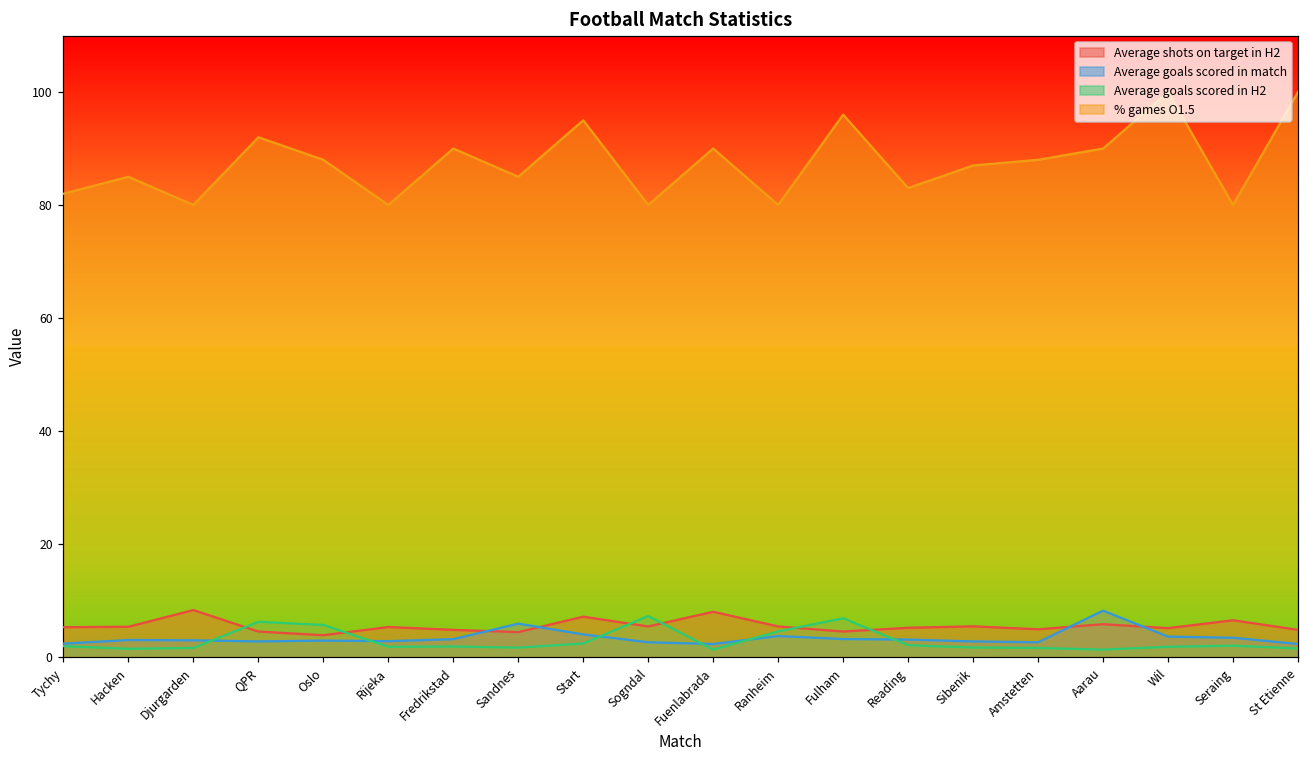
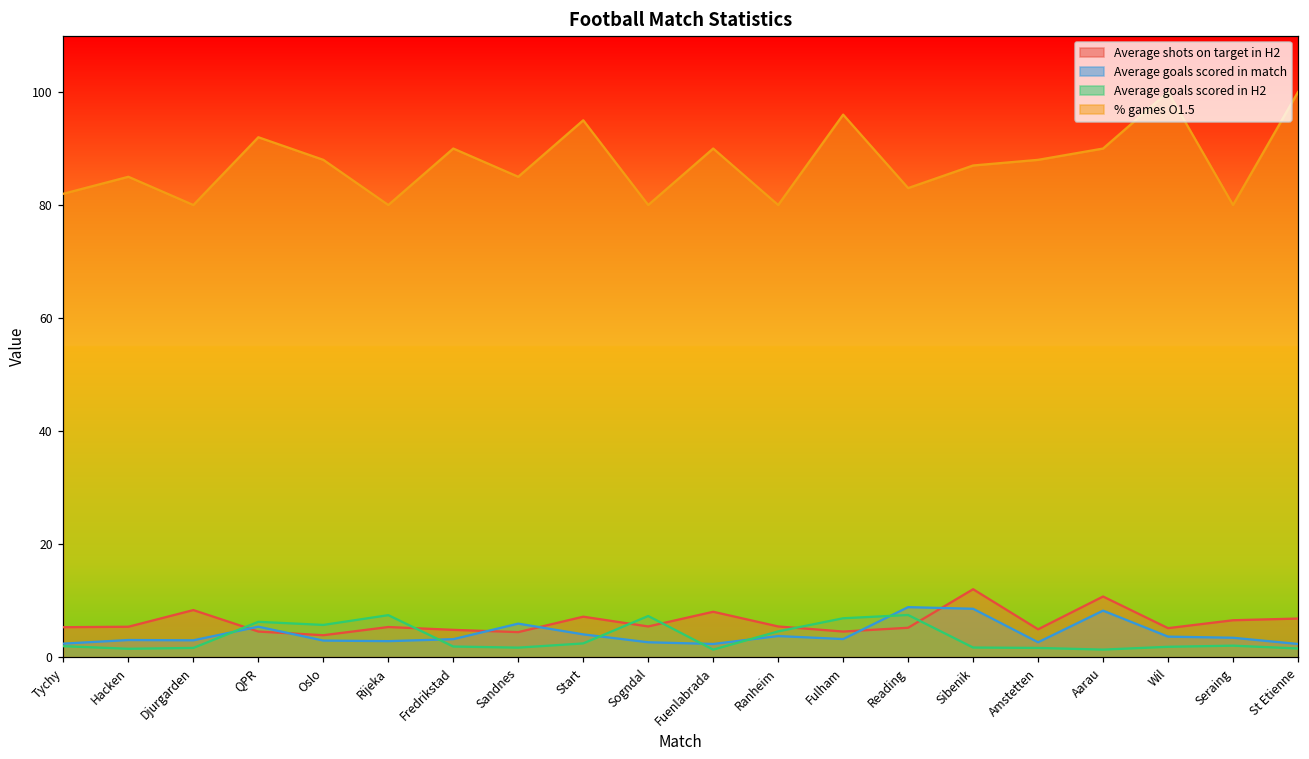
Average goals scored in match, QPR: 3 -> 5
Average goals scored in H2, Rijeka: 2 -> 7
Average goals scored in match, Reading: 3 -> 9
Average goals scored in H2, Reading: 2 -> 7
Average shots on target in H2, Sibenik: 5 -> 12
Average goals scored in match, Sibenik: 3 -> 9
Average shots on target in H2, Aarau: 6 -> 11
Average shots on target in H2, St Etienne: 5 -> 7
